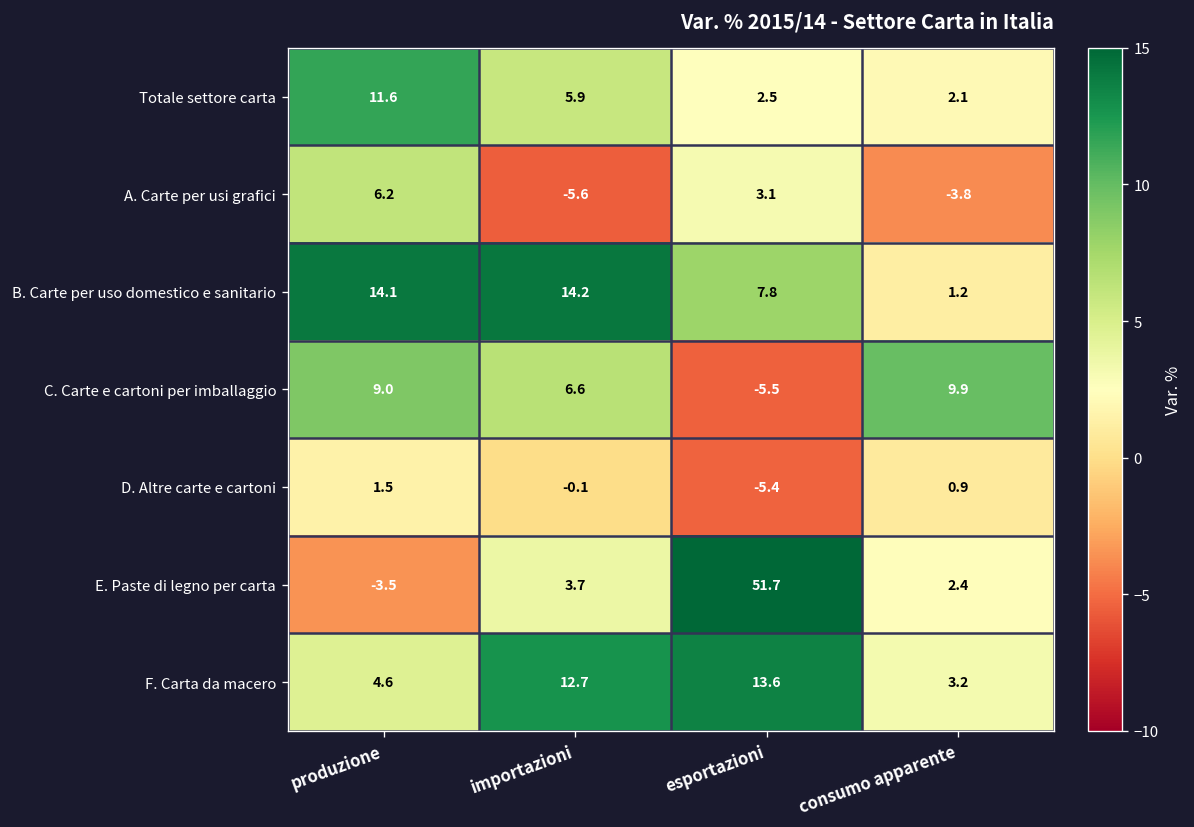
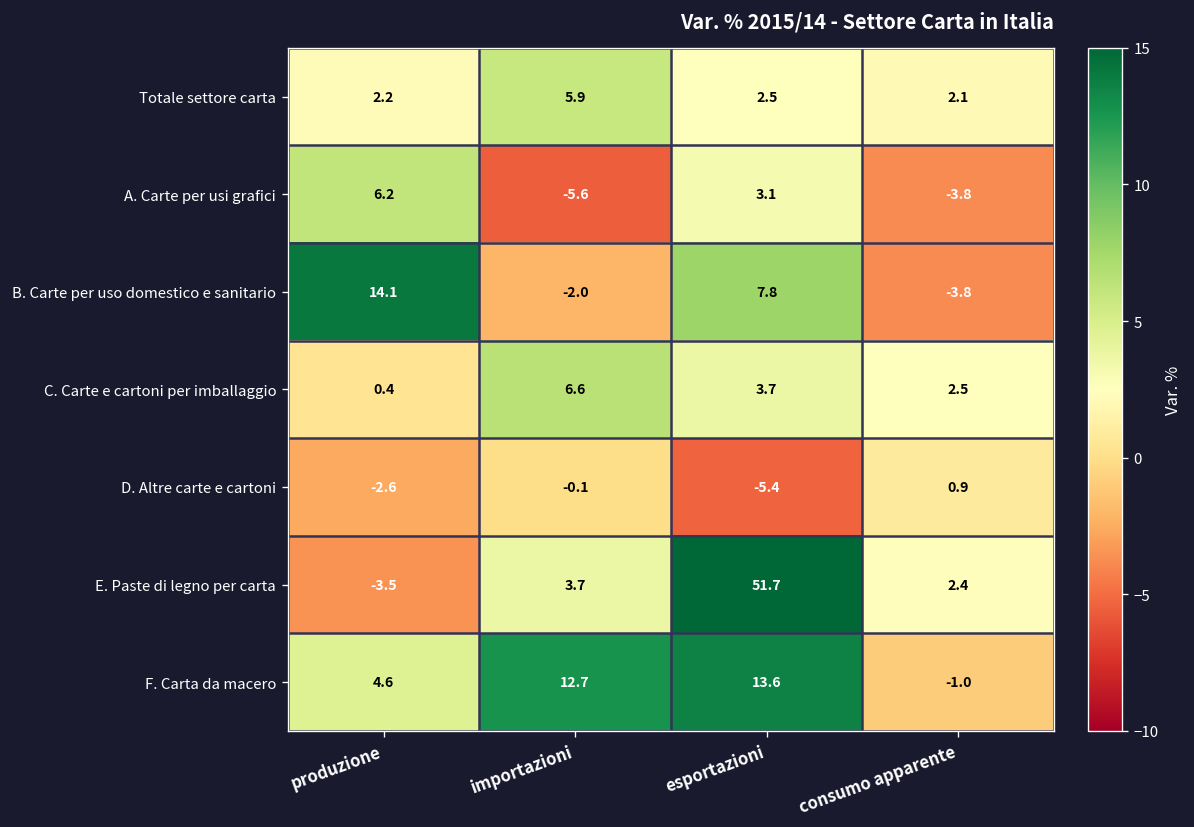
Totale settore carta, produzione: 11.6 -> 2.2
B. Carte per uso domestico e sanitario, importazioni: 14.2 -> -2.0
B. Carte per uso domestico e sanitario, consumo apparente: 1.2 -> -3.8
C. Carte e cartoni per imballaggio, produzione: 9.0 -> 0.4
C. Carte e cartoni per imballaggio, esportazioni: -5.5 -> 3.7
C. Carte e cartoni per imballaggio, consumo apparente: 9.9 -> 2.5
D. Altre carte e cartoni, produzione: 1.5 -> -2.6
F. Carta da macero, consumo apparente: 3.2 -> -1.0
